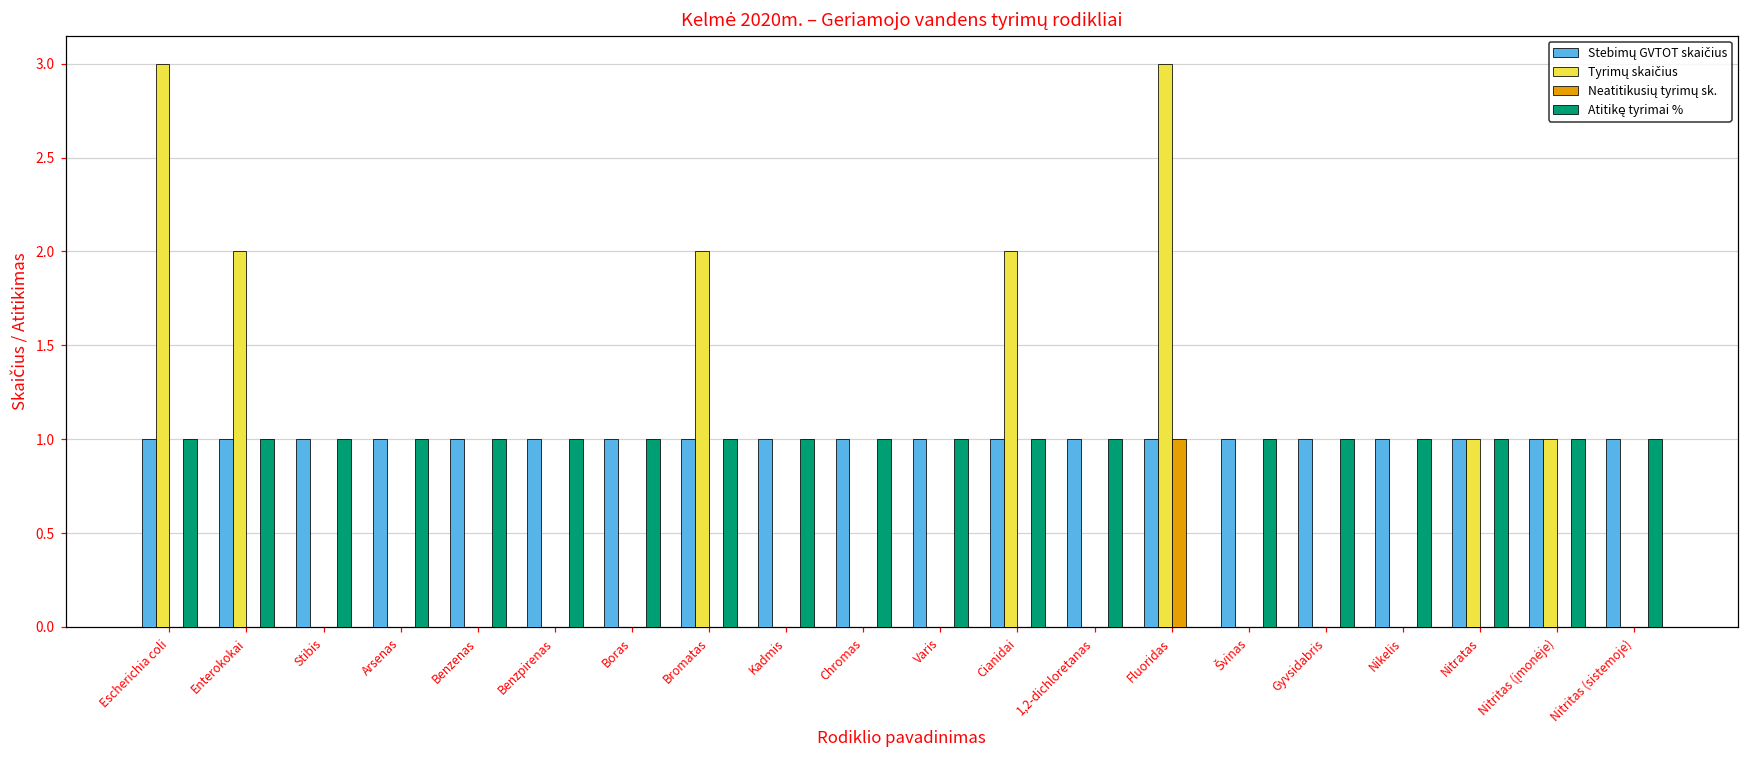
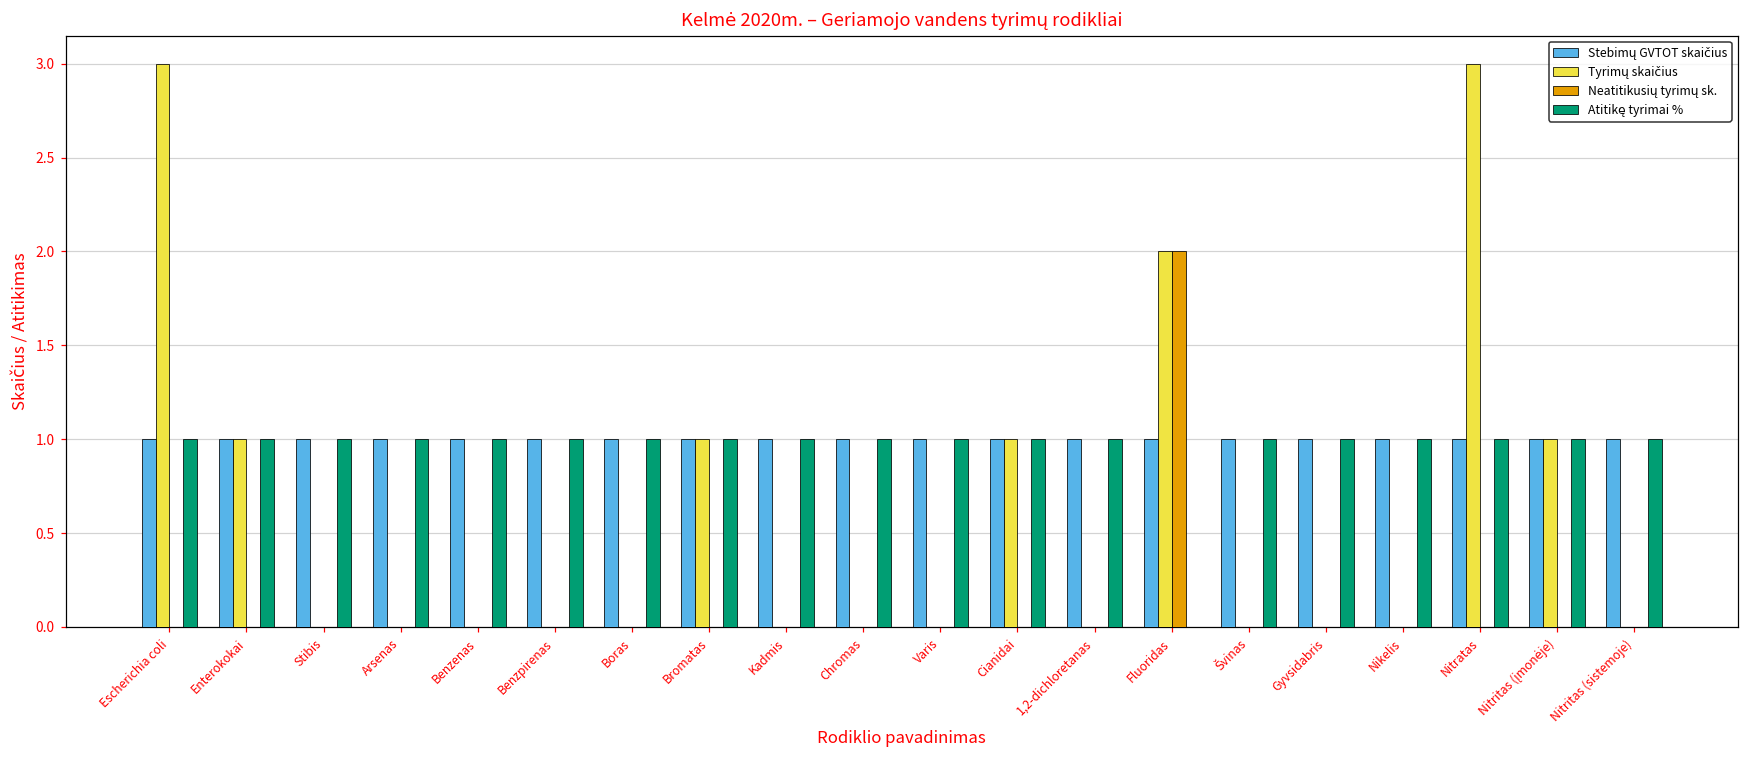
Tyrimų skaičius, Enterokokai: 2 -> 1
Tyrimų skaičius, Bromatas: 2 -> 1
Tyrimų skaičius, Cianidai: 2 -> 1
Tyrimų skaičius, Fluoridas: 3 -> 2
Neatitikusių tyrimų sk., Fluoridas: 1 -> 2
Tyrimų skaičius, Nitratas: 1 -> 3
